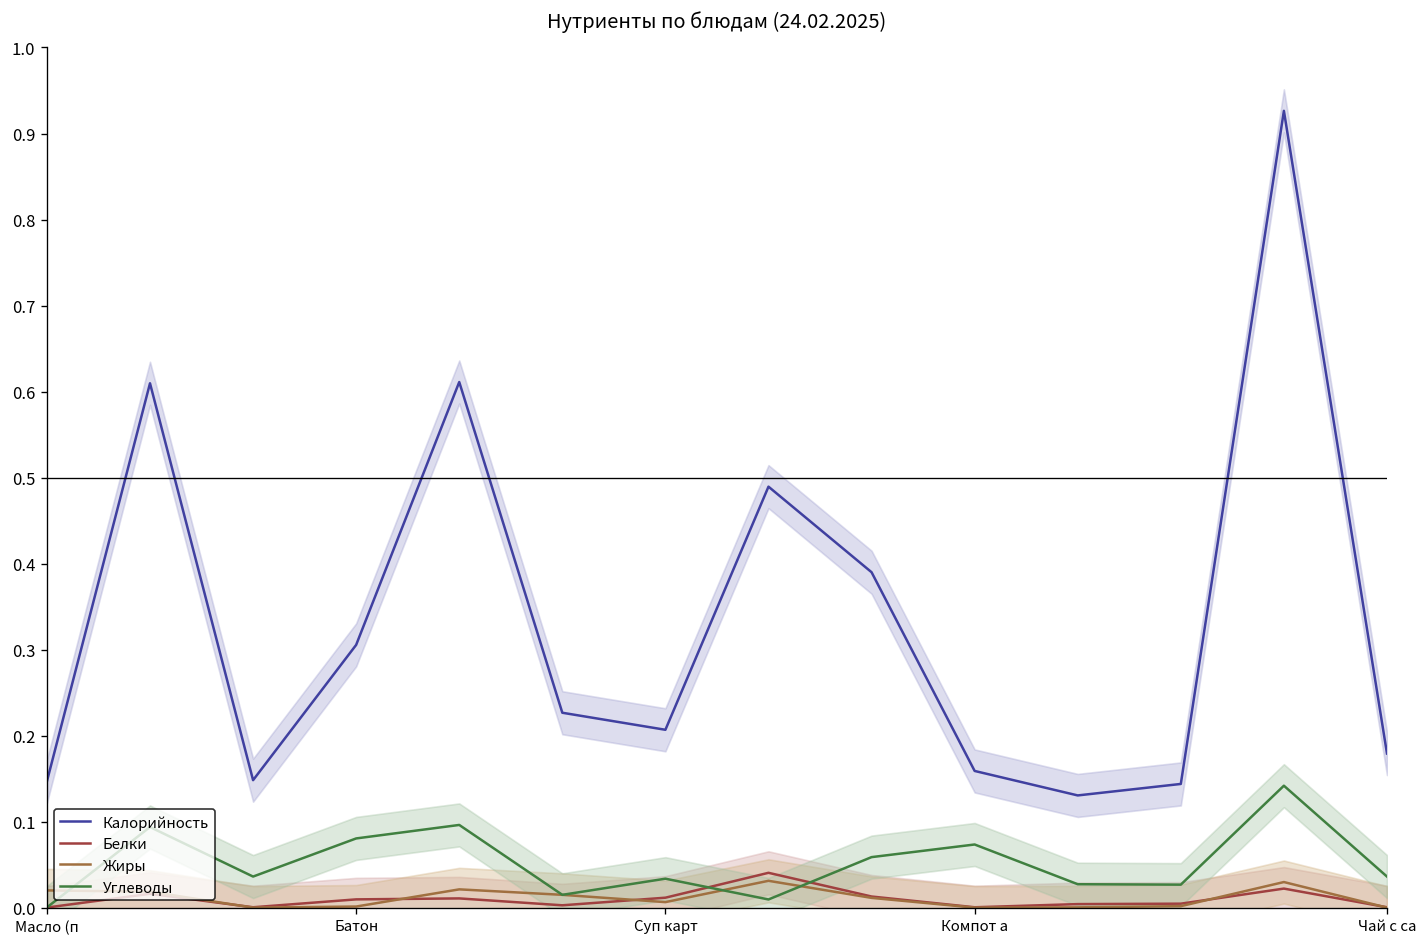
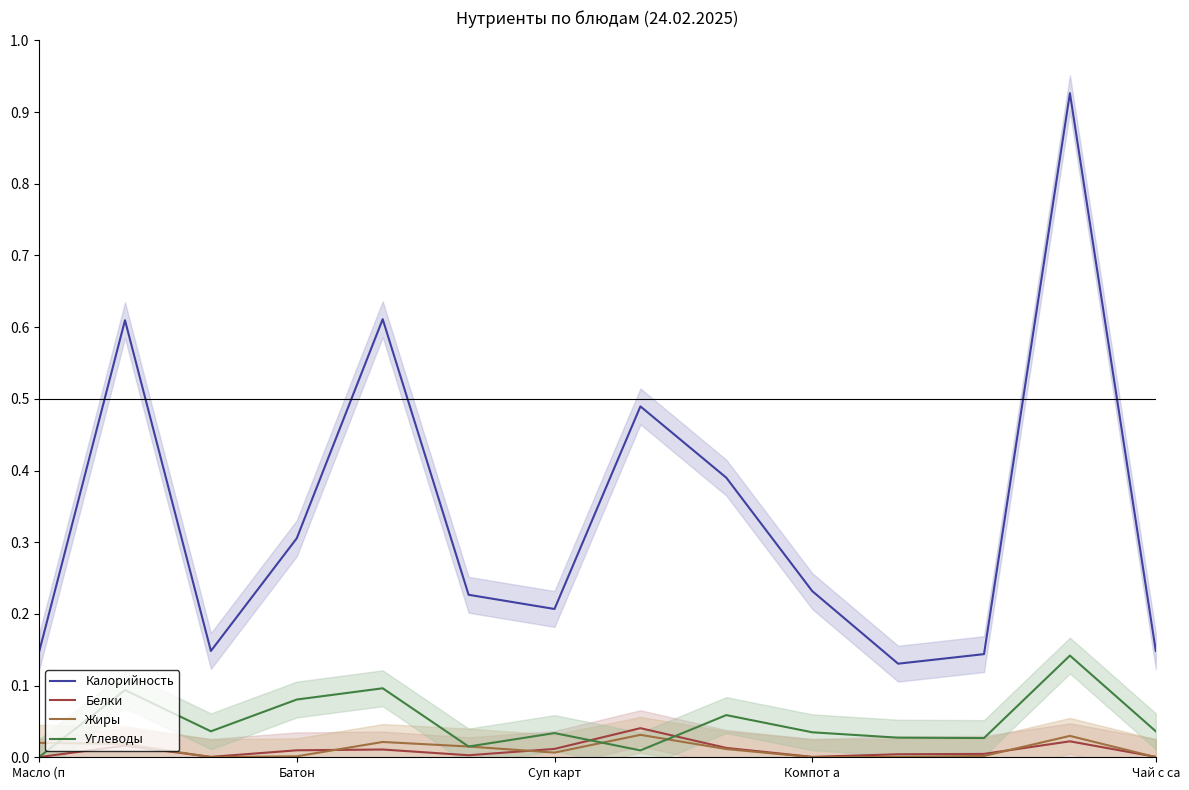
Калорийность, Компот а: 0.16 -> 0.23
Углеводы, Компот а: 0.07 -> 0.03
Калорийность, Чай с са: 0.18 -> 0.15
